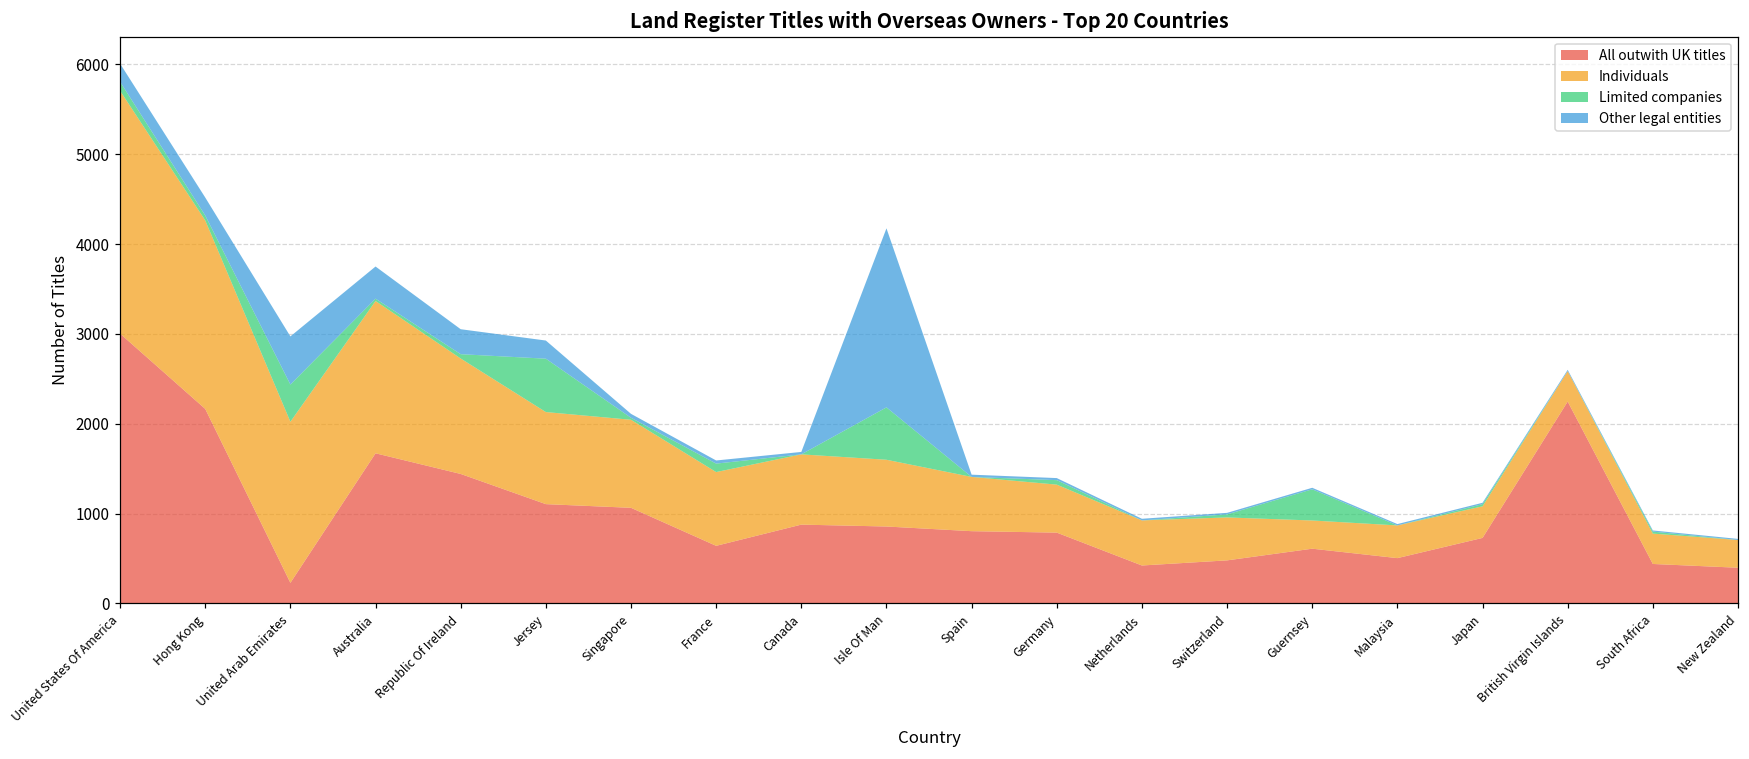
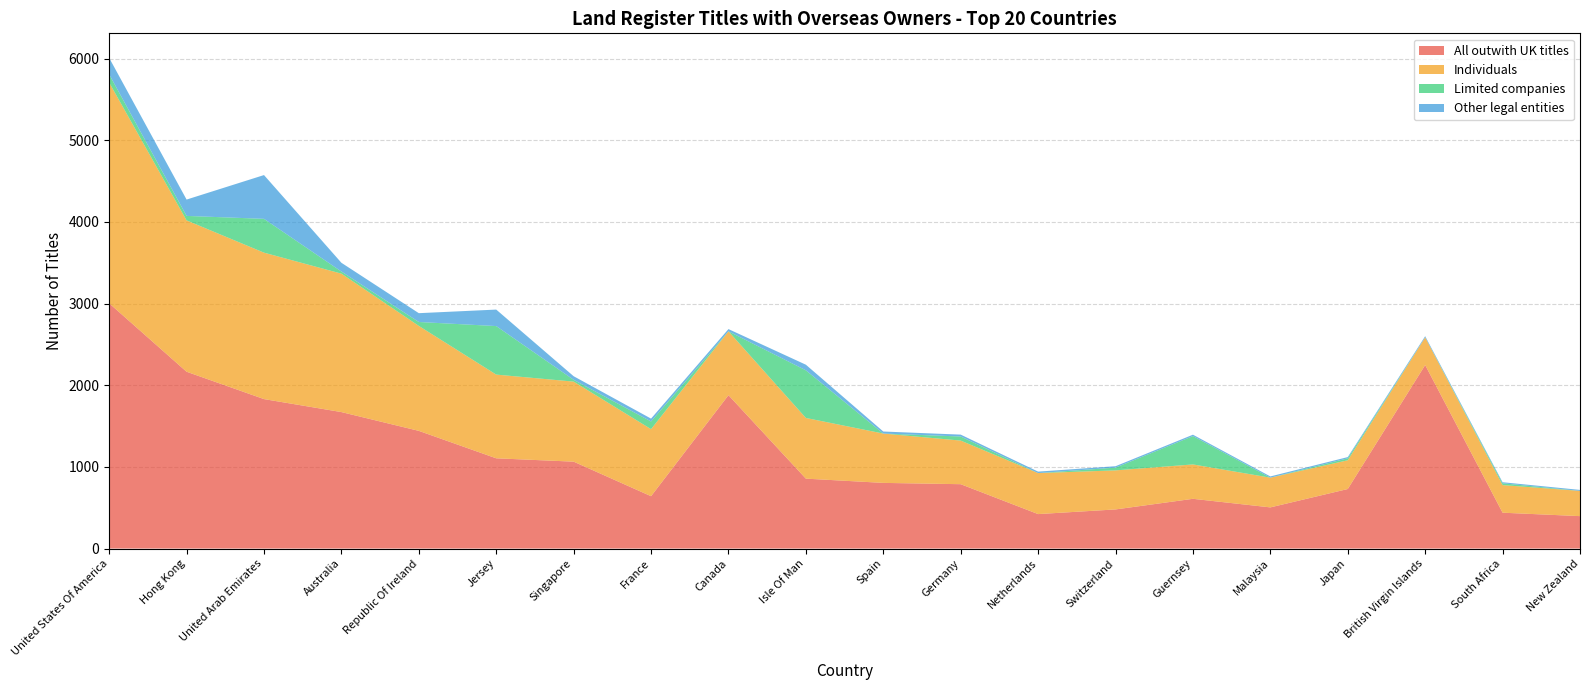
Individuals, Hong Kong: 2100 -> 1900
All outwith UK titles, United Arab Emirates: 200 -> 1800
Other legal entities, Australia: 400 -> 100
Other legal entities, Republic Of Ireland: 300 -> 100
All outwith UK titles, Canada: 900 -> 1900
Other legal entities, Isle Of Man: 2000 -> 100
Individuals, Guernsey: 300 -> 400
